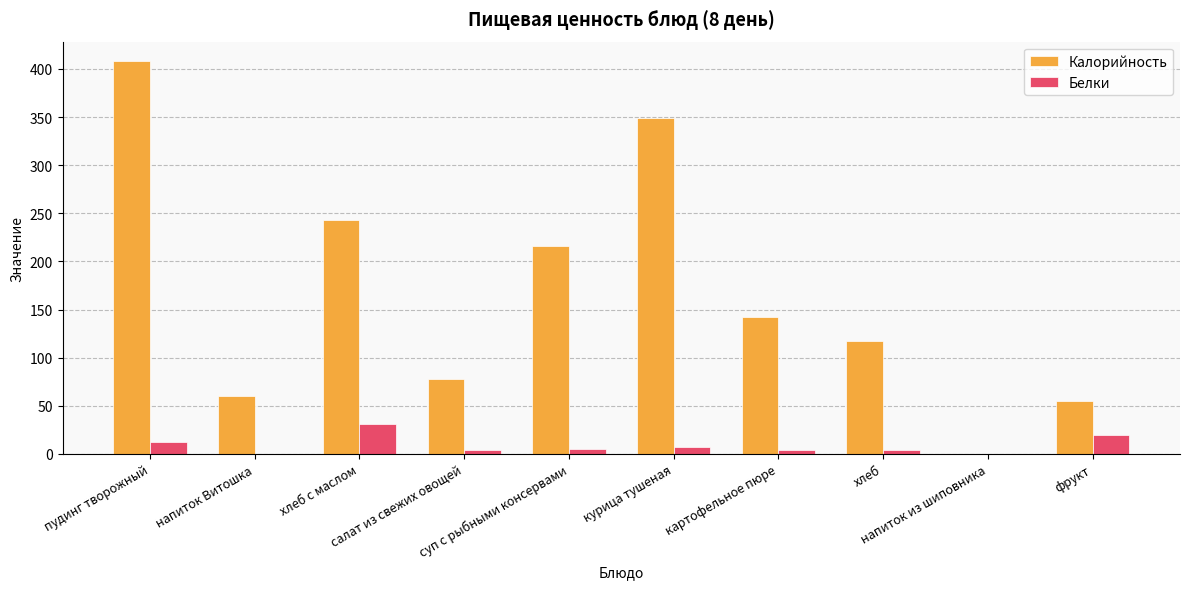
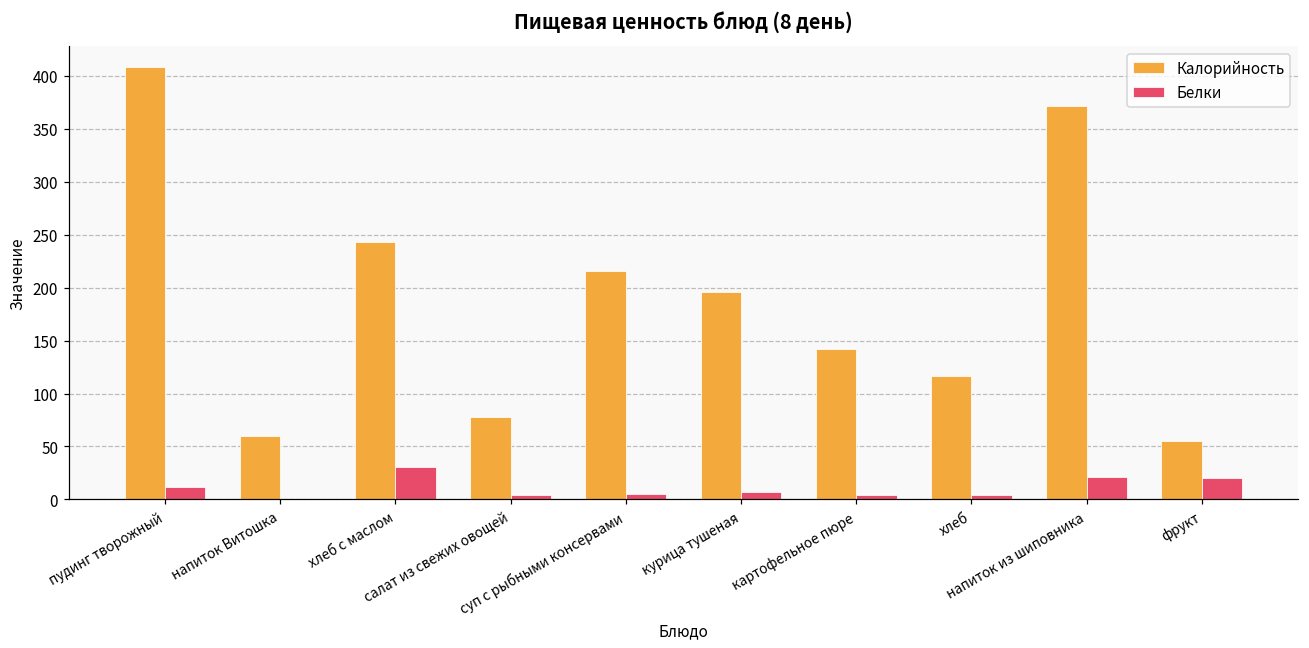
Калорийность, курица тушеная: 350 -> 200
Калорийность, напиток из шиповника: 0 -> 370
Белки, напиток из шиповника: 0 -> 20
